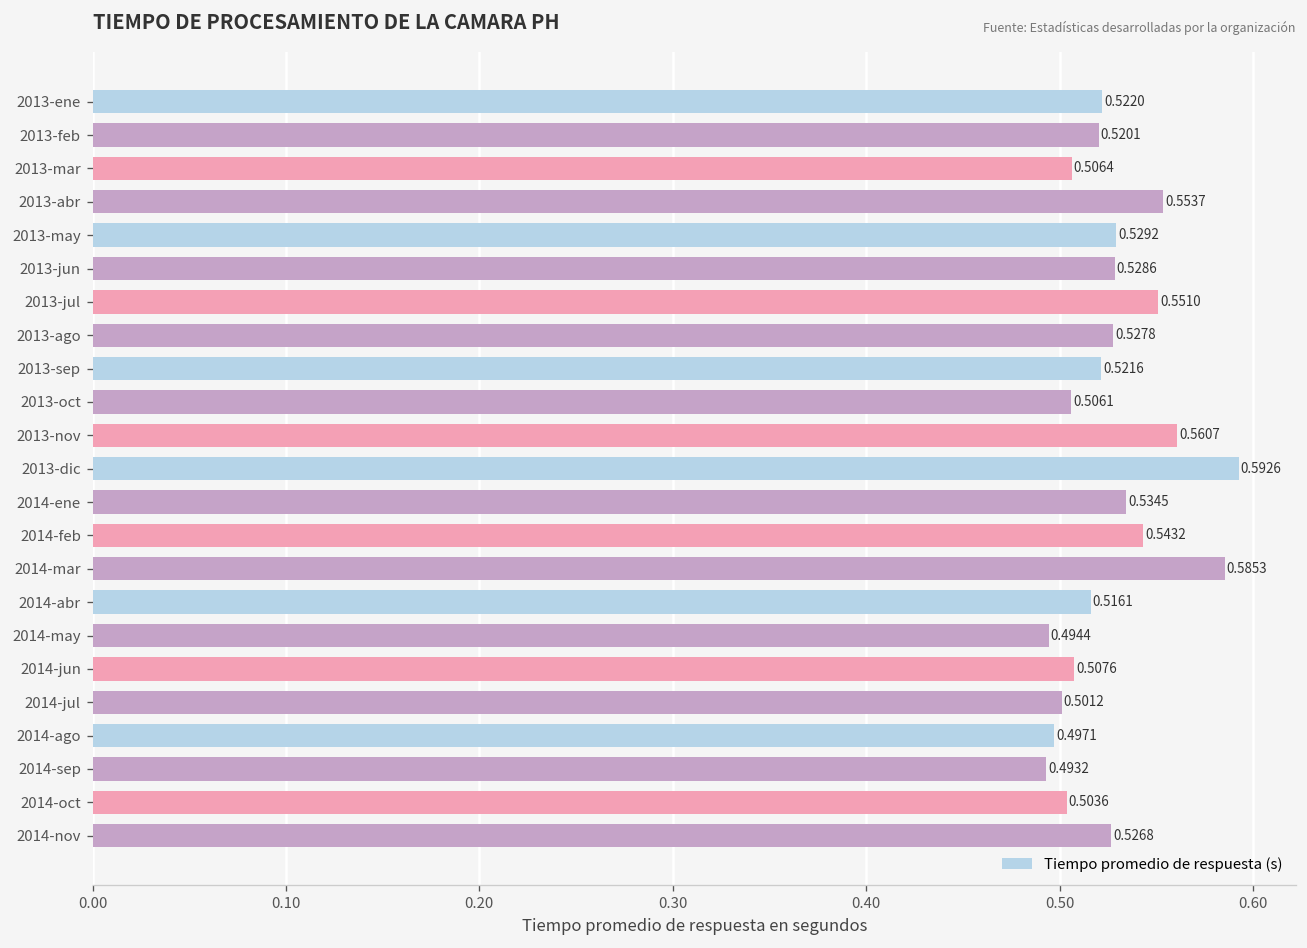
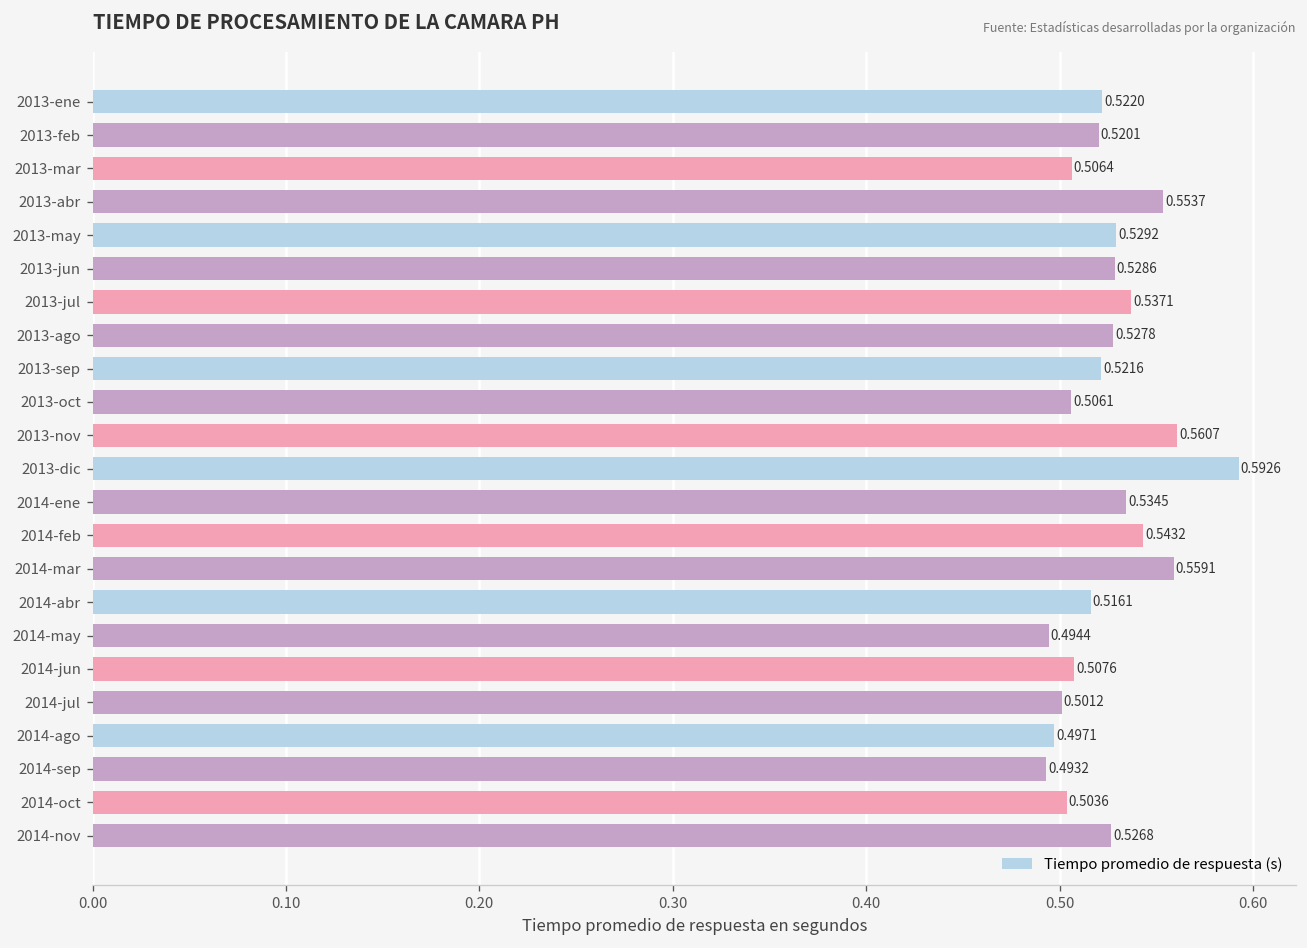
2013-jul: 0.5510 -> 0.5371
2014-mar: 0.5853 -> 0.5591
